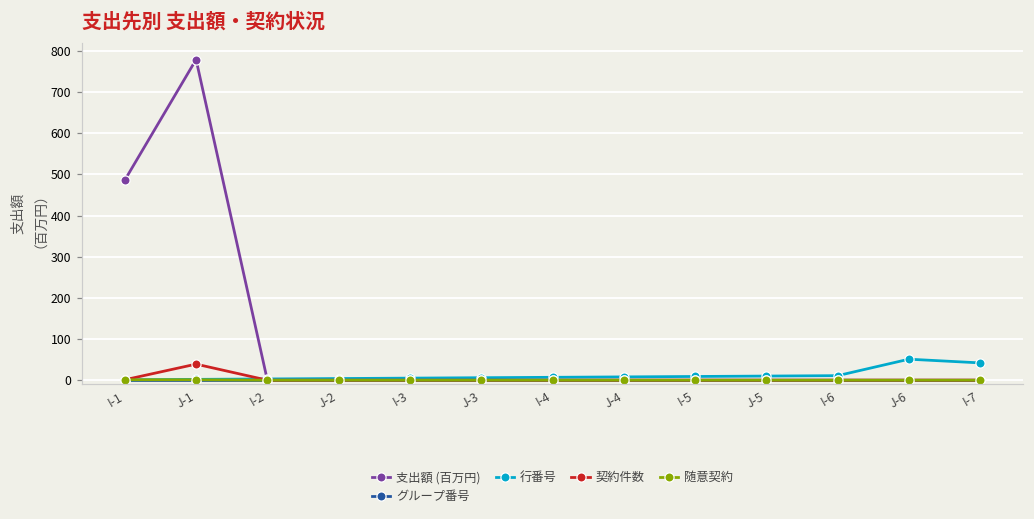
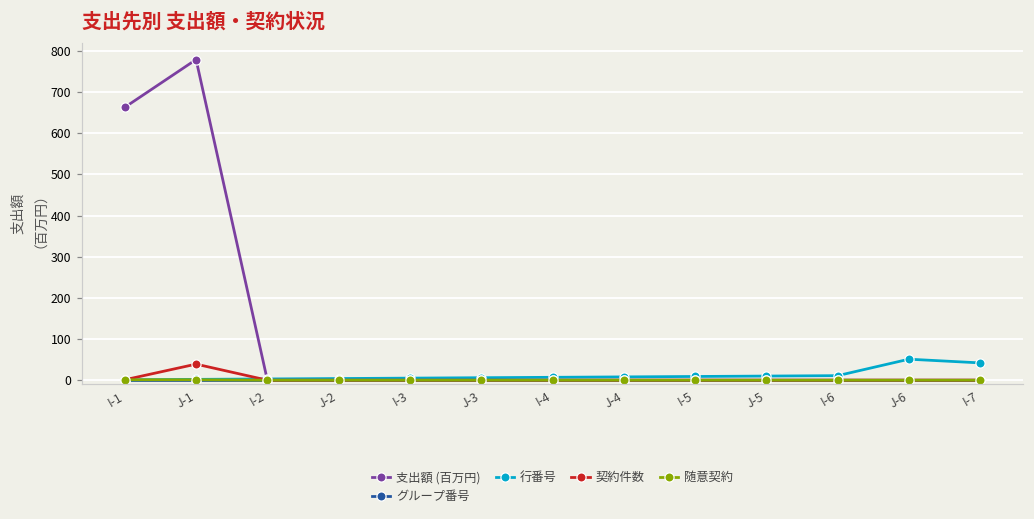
支出額 (百万円), I-1: 490 -> 660
